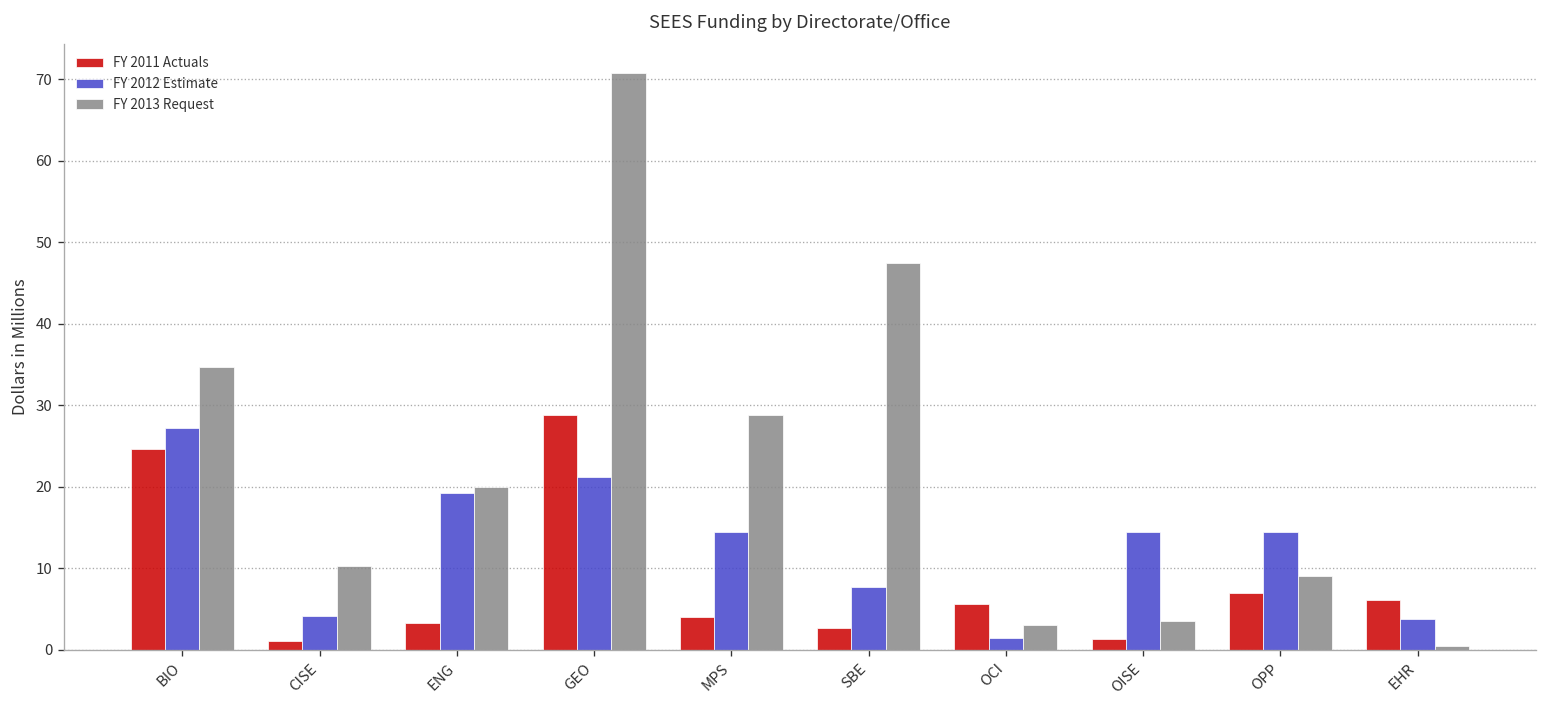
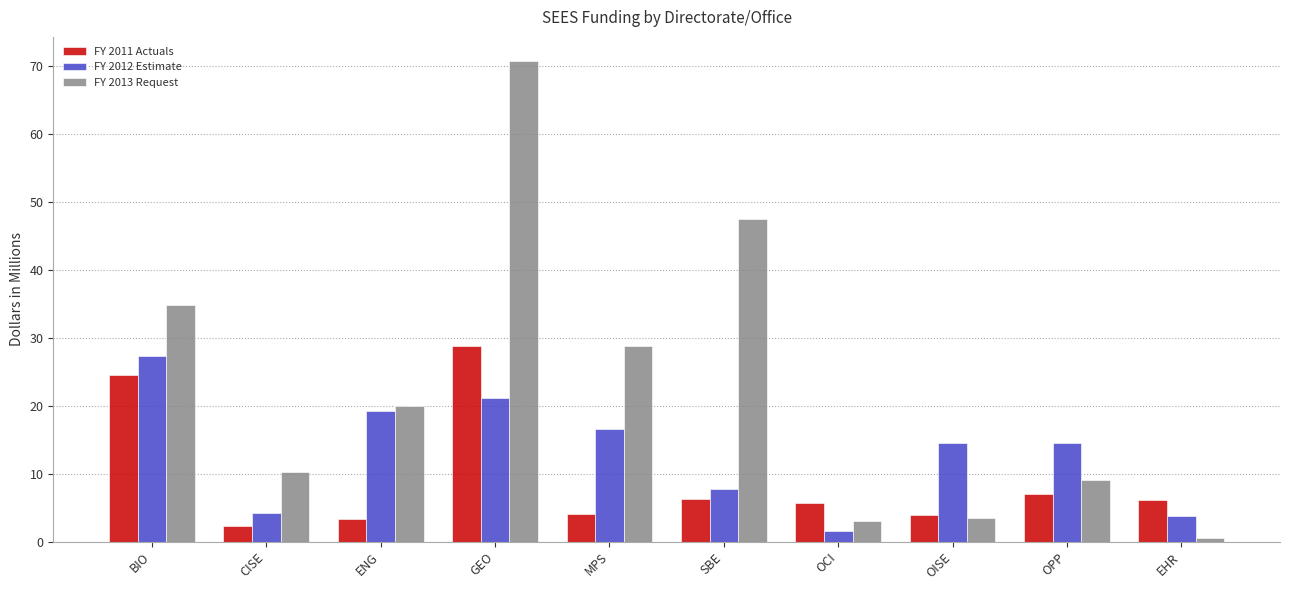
FY 2011 Actuals, CISE: 1 -> 2
FY 2012 Estimate, MPS: 14 -> 17
FY 2011 Actuals, SBE: 3 -> 6
FY 2011 Actuals, OISE: 1 -> 4
